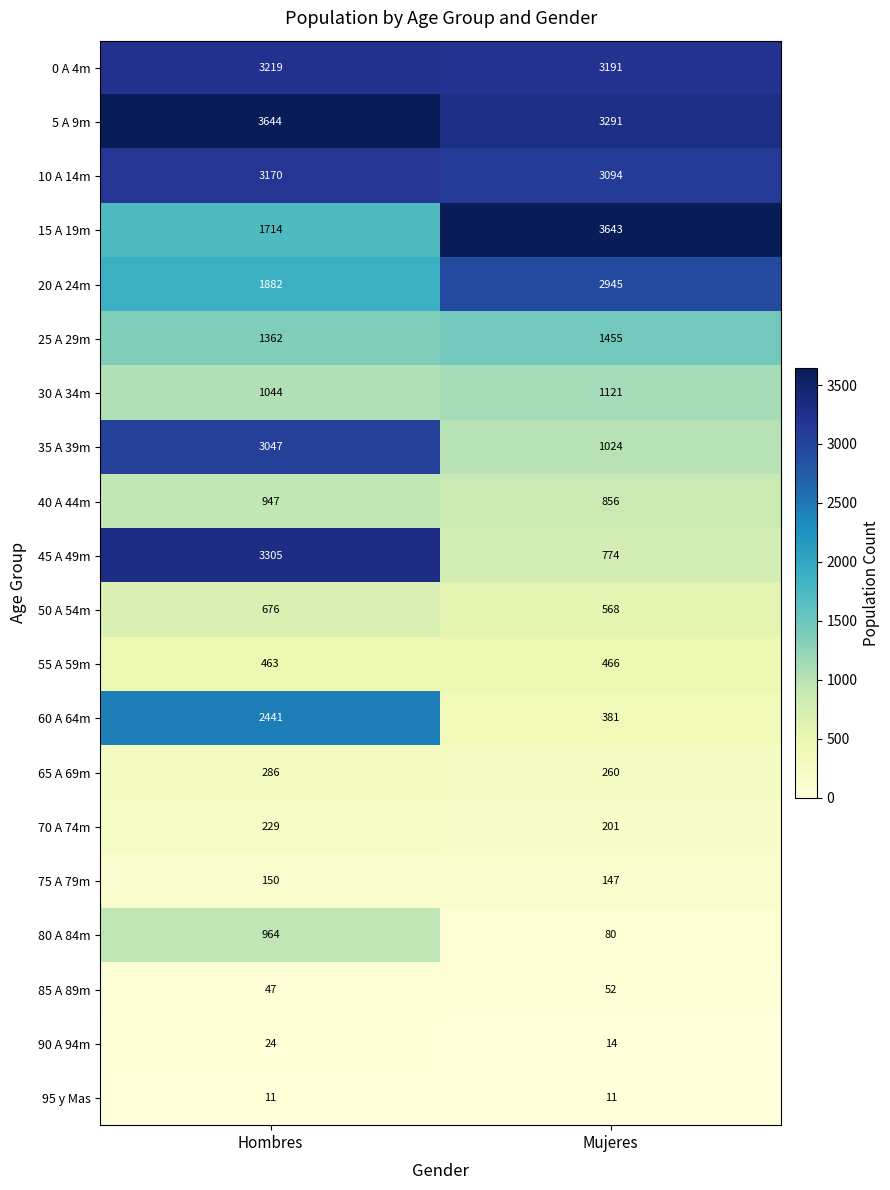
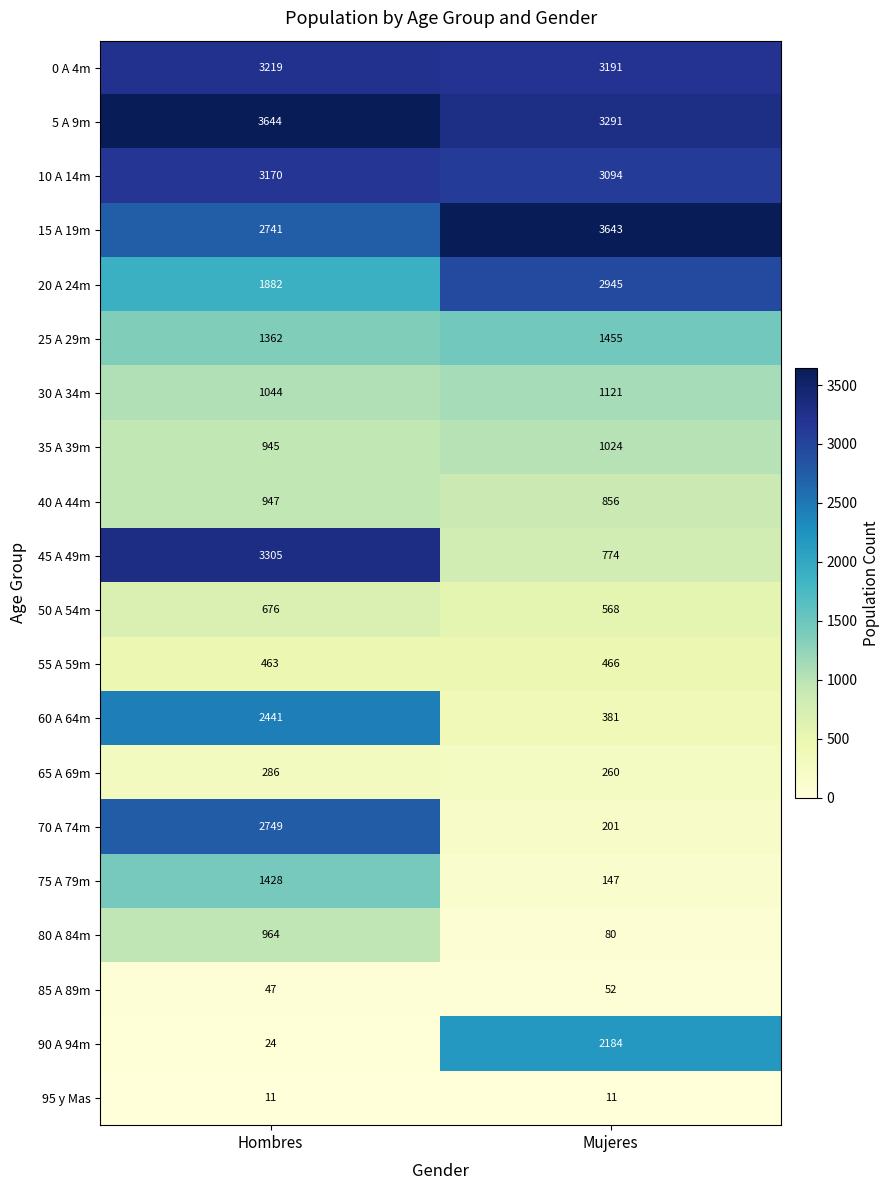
15 A 19m, Hombres: 1714 -> 2741
35 A 39m, Hombres: 3047 -> 945
70 A 74m, Hombres: 229 -> 2749
75 A 79m, Hombres: 150 -> 1428
90 A 94m, Mujeres: 14 -> 2184
